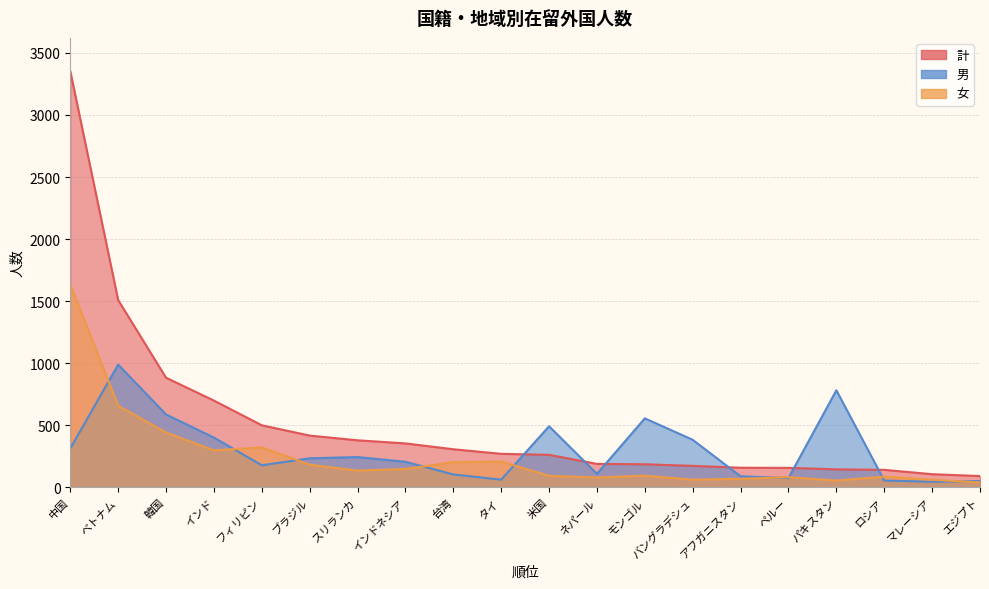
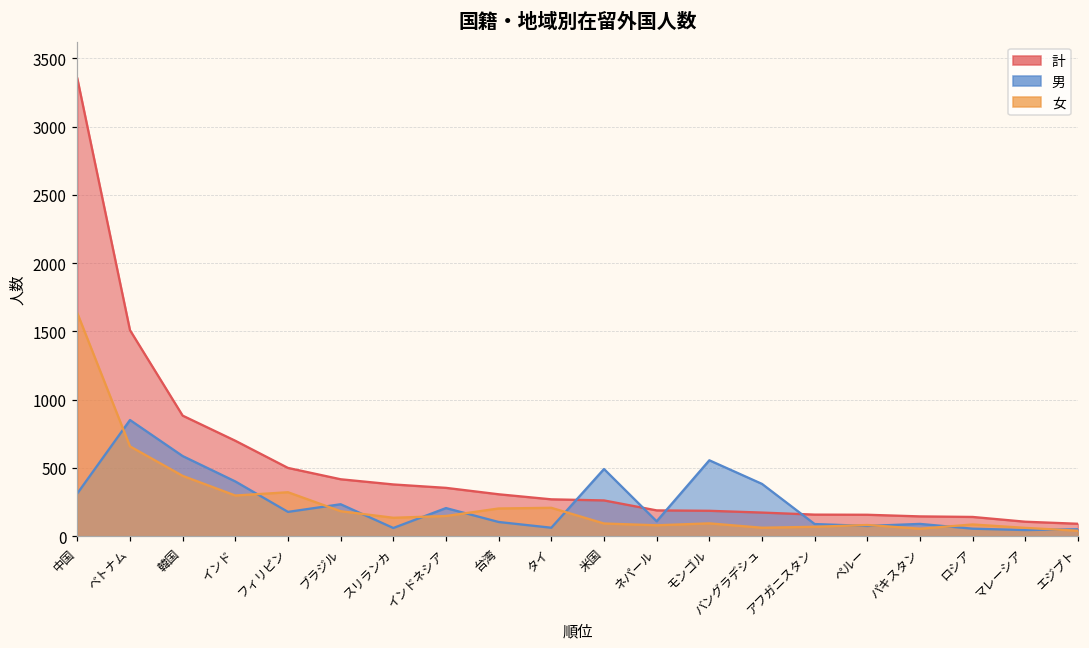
男, ベトナム: 990 -> 850
男, スリランカ: 240 -> 60
男, パキスタン: 780 -> 90
